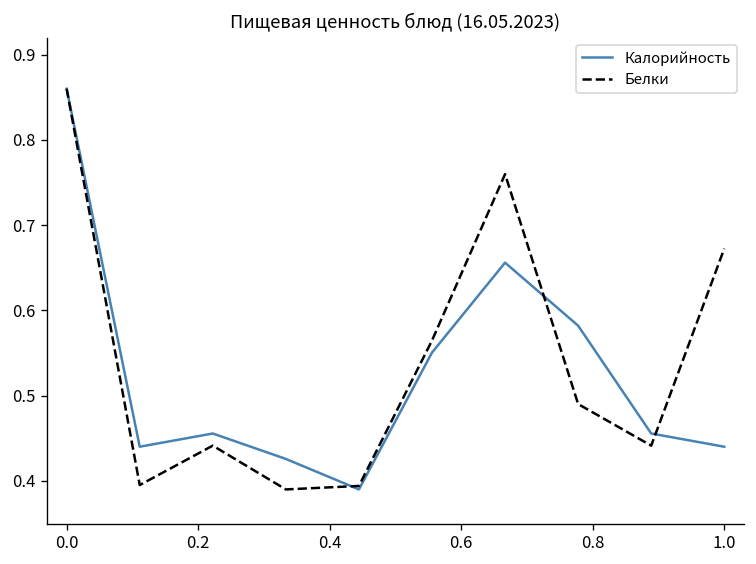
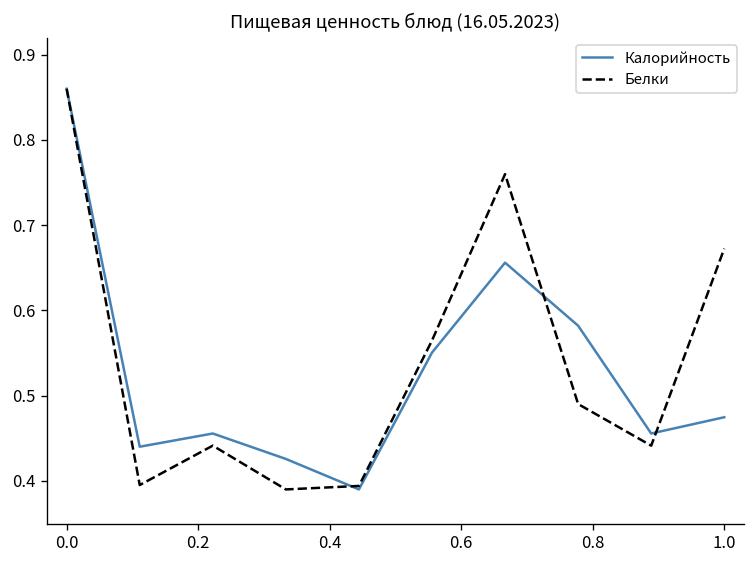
Калорийность, 1.0: 0.44 -> 0.47
